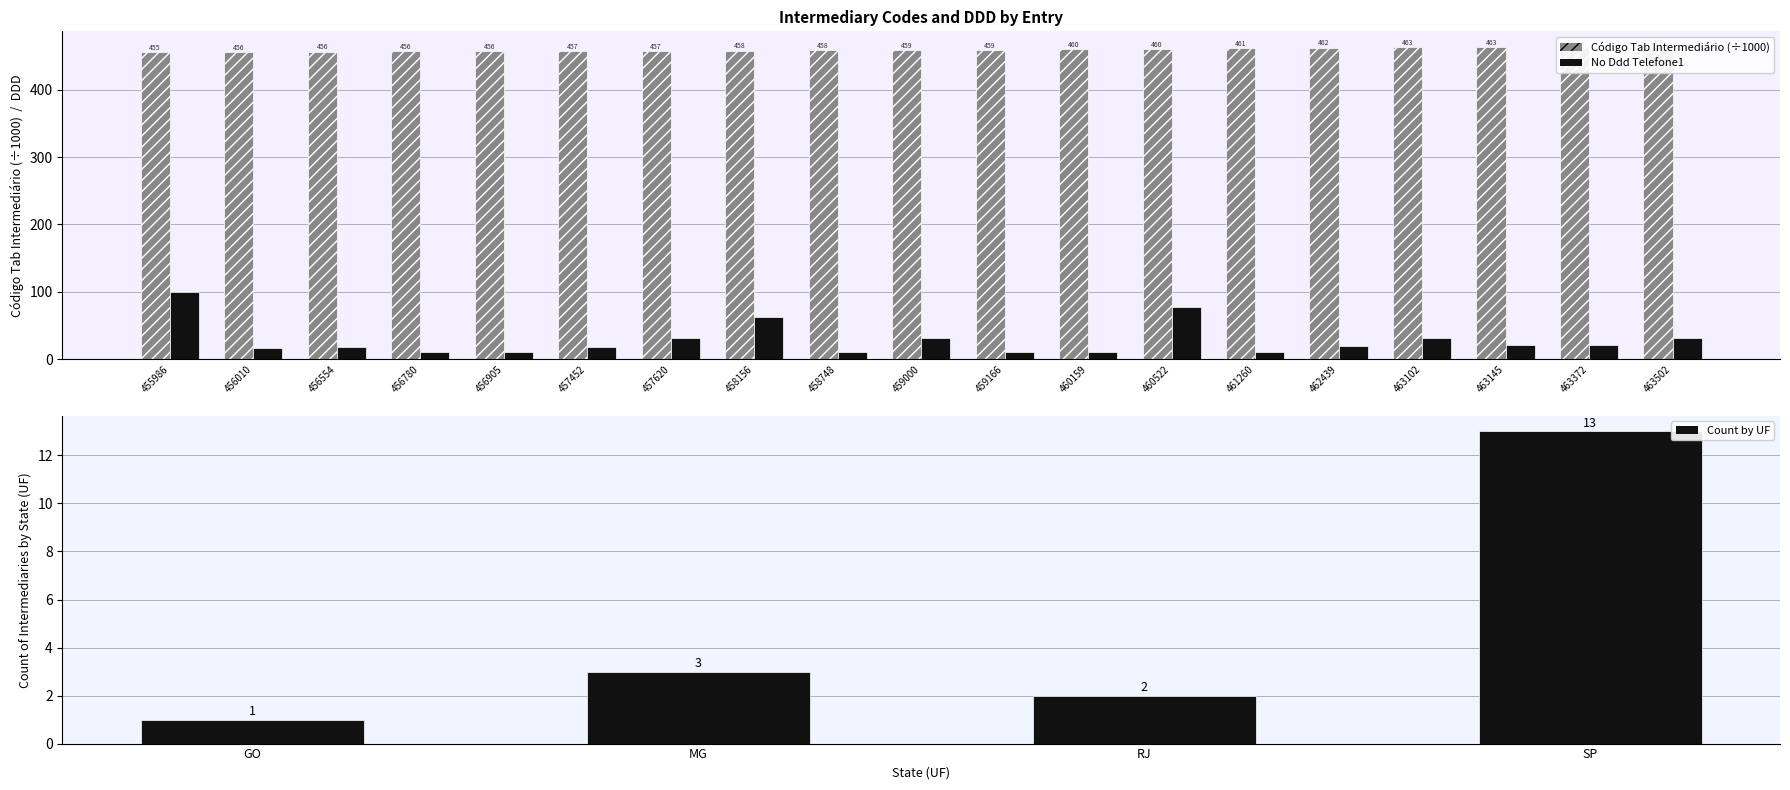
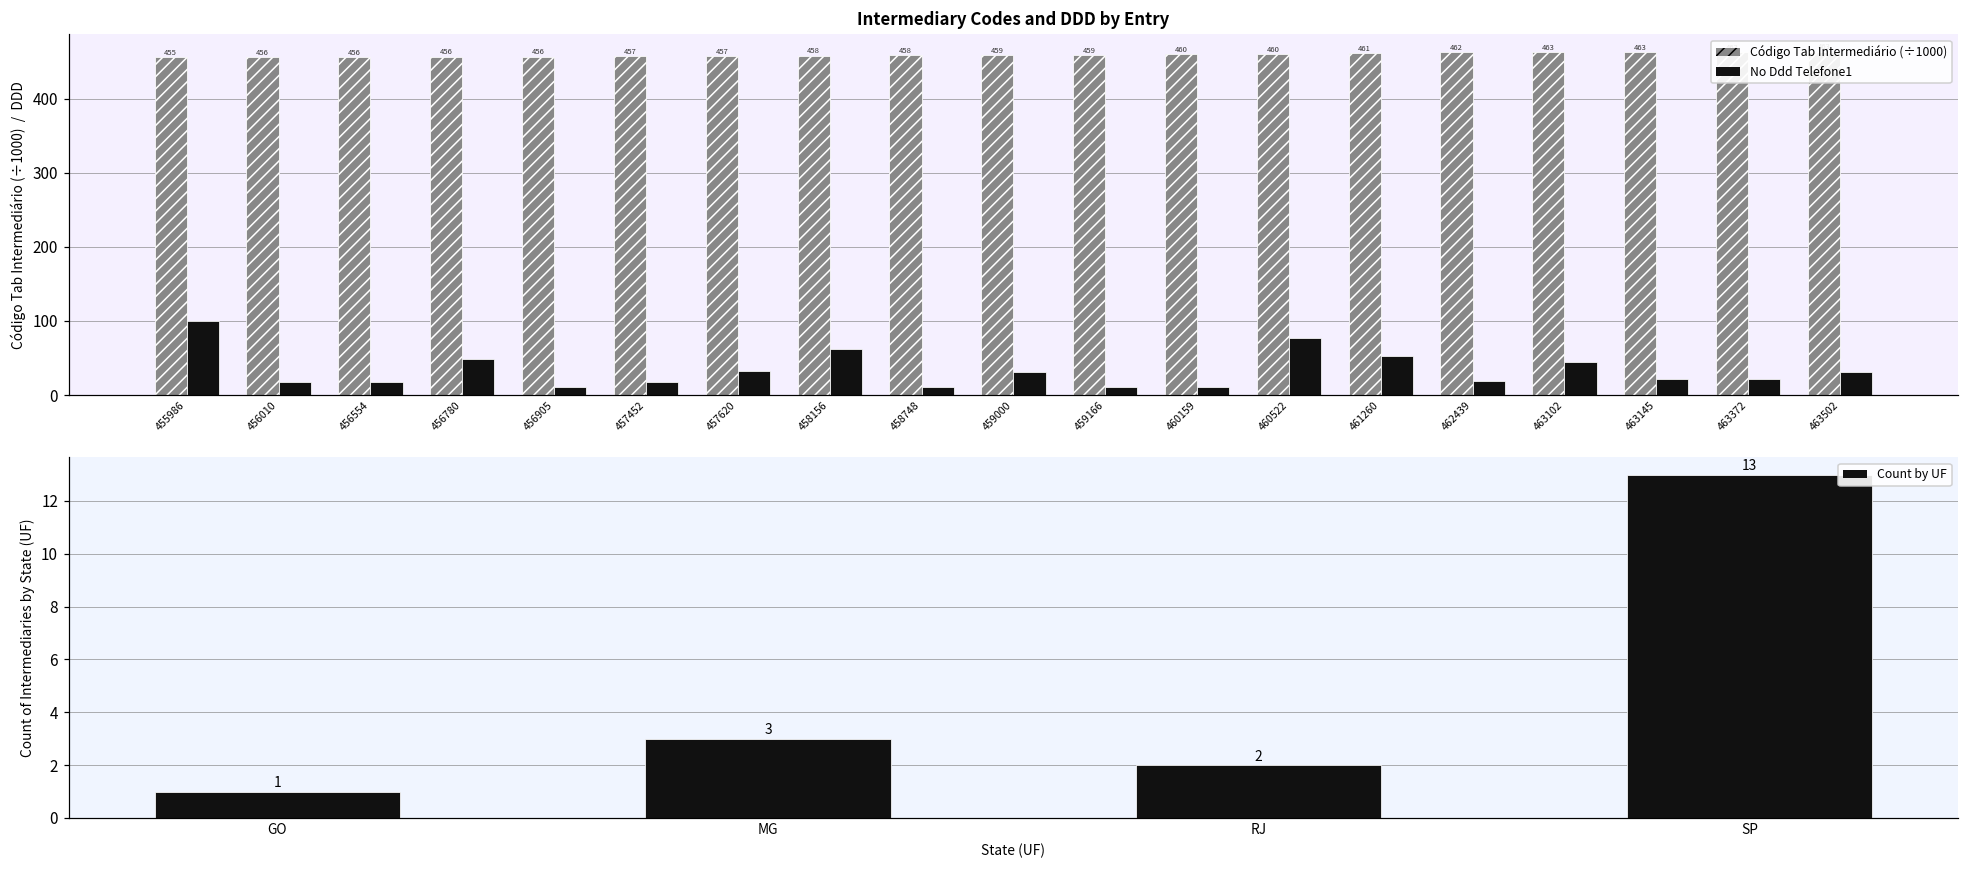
Intermediary Codes and DDD by Entry, No Ddd Telefone1, 456780: 10 -> 50
Intermediary Codes and DDD by Entry, No Ddd Telefone1, 461260: 10 -> 50
Intermediary Codes and DDD by Entry, No Ddd Telefone1, 463102: 30 -> 40
